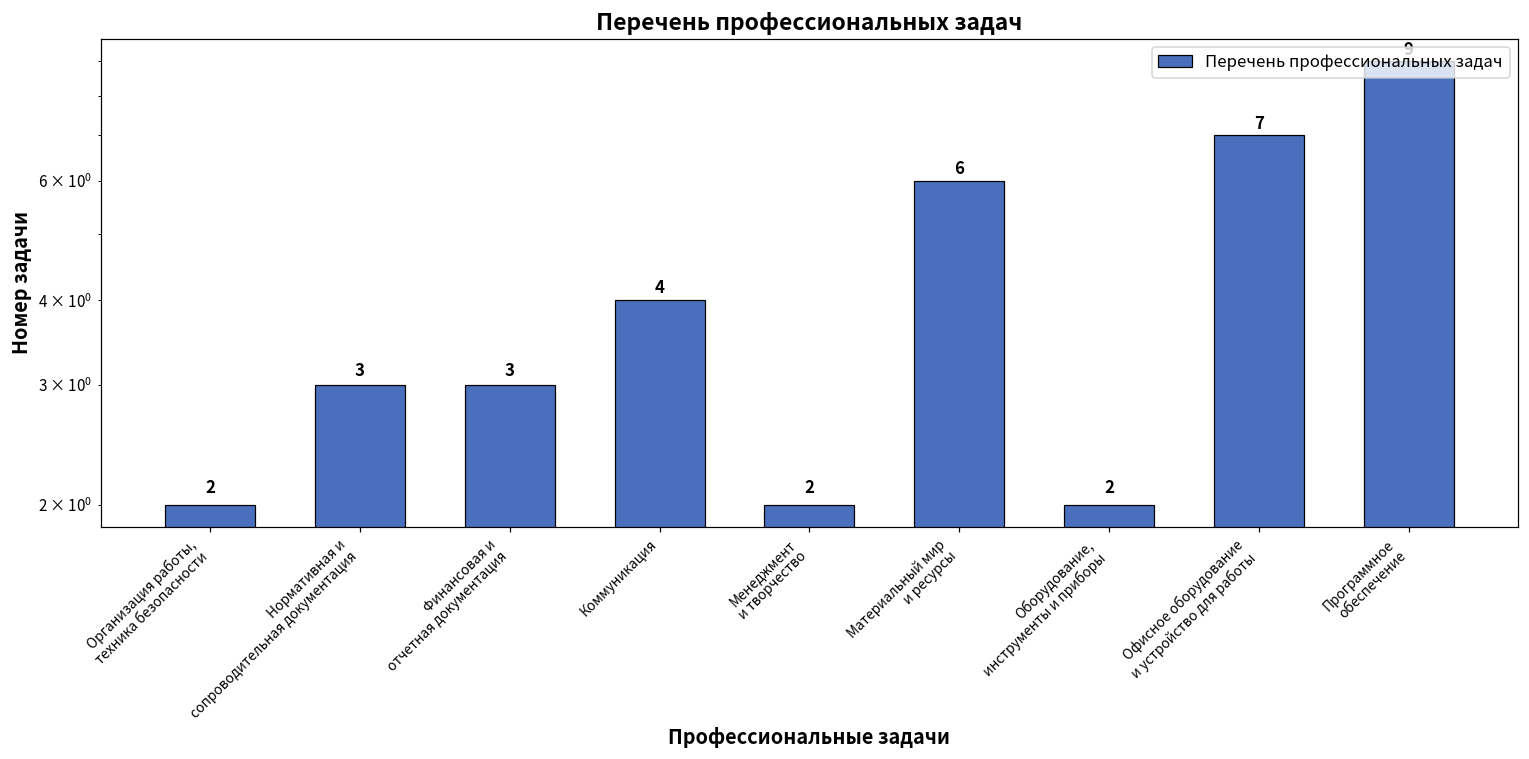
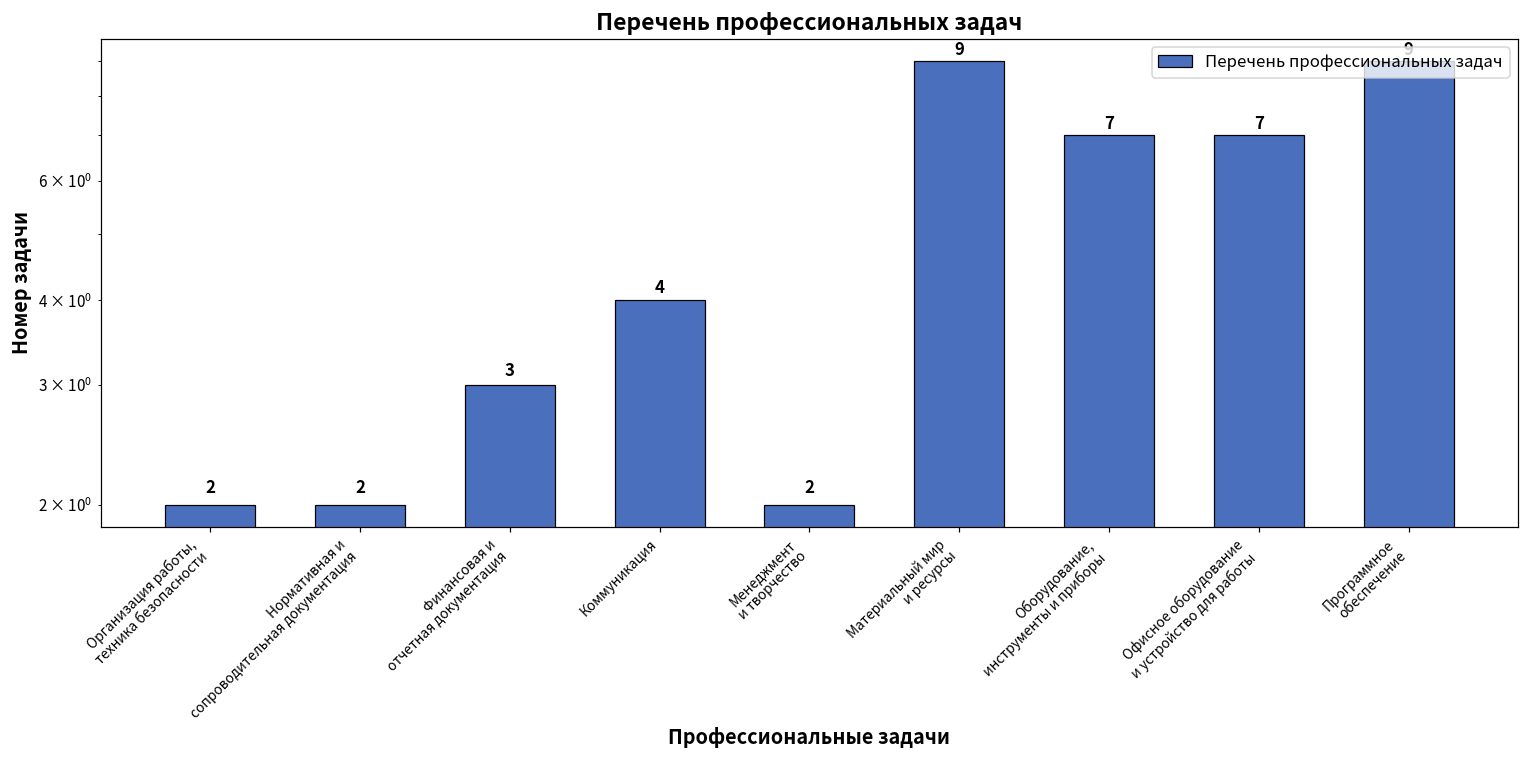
Нормативная и сопроводительная документация: 3 -> 2
Материальный мир и ресурсы: 6 -> 9
Оборудование, инструменты и приборы: 2 -> 7
